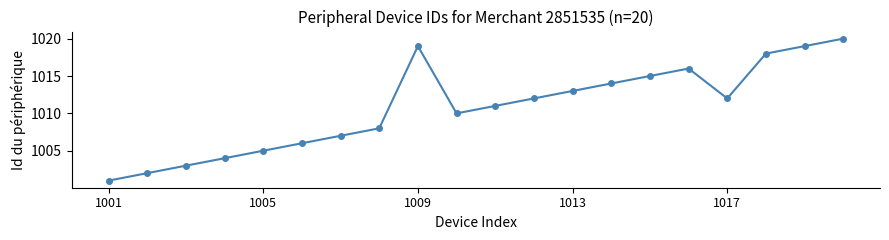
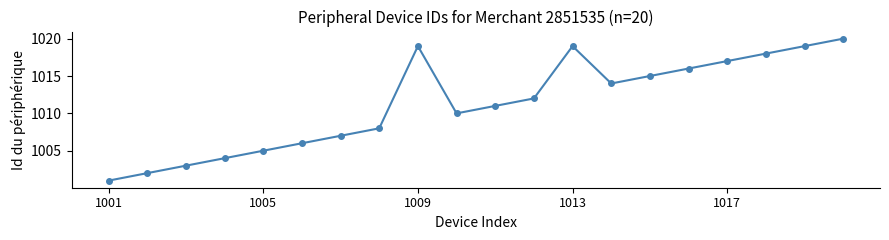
1013: 1013 -> 1019
1017: 1012 -> 1017
